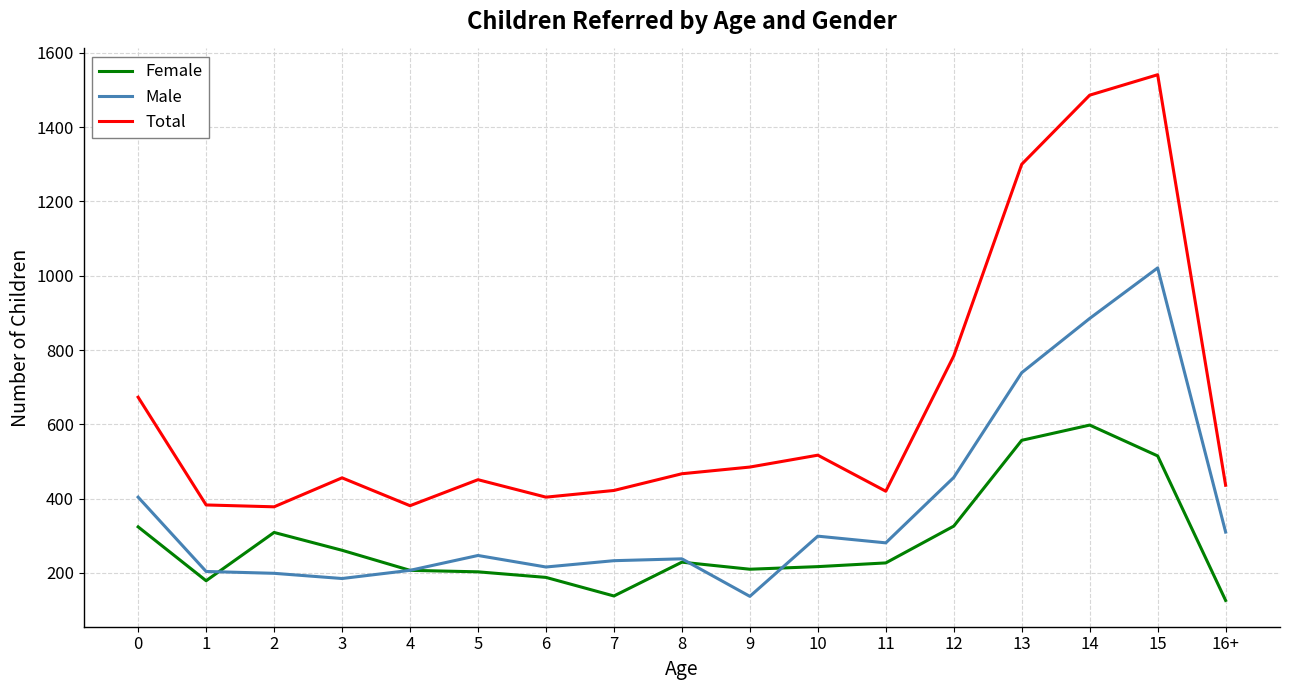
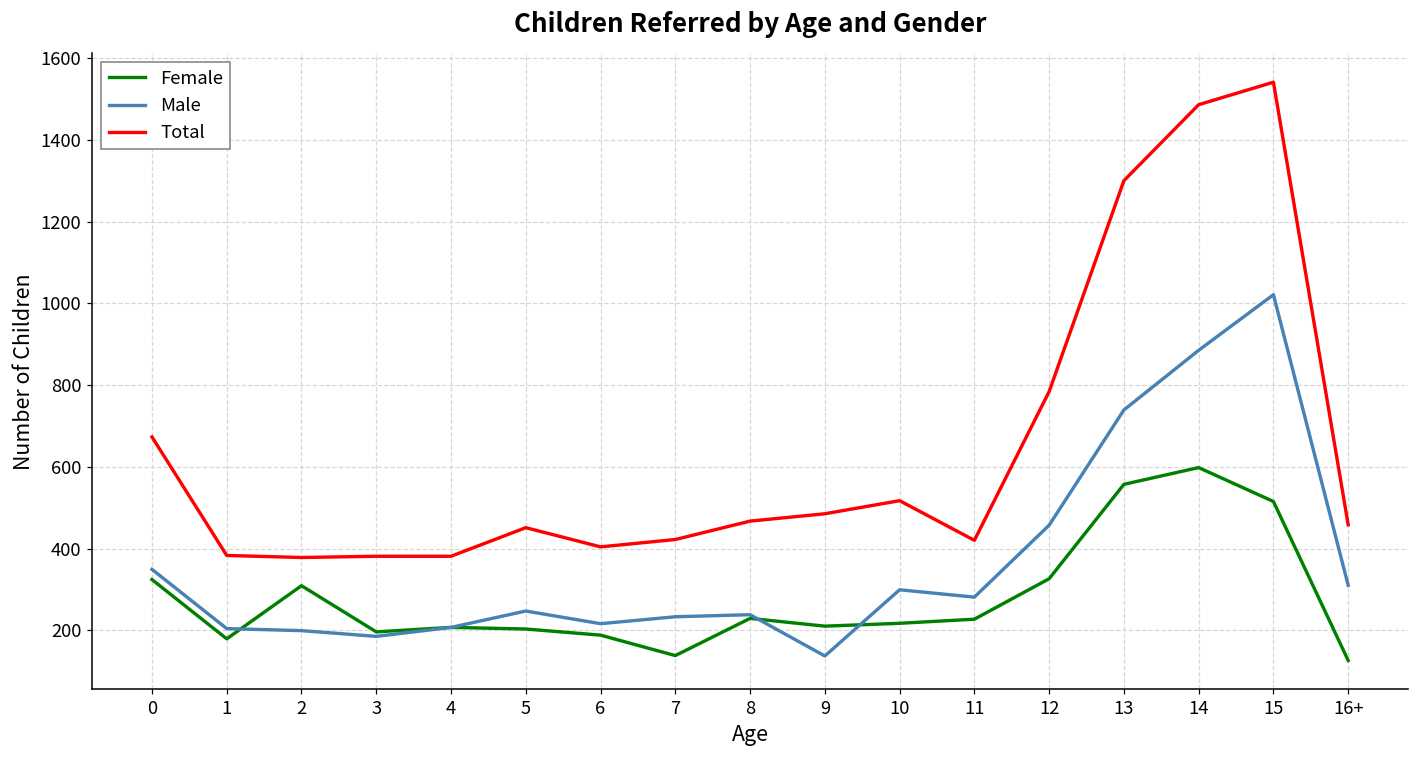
Male, 0: 400 -> 350
Female, 3: 260 -> 200
Total, 3: 460 -> 380
Total, 16+: 440 -> 460
